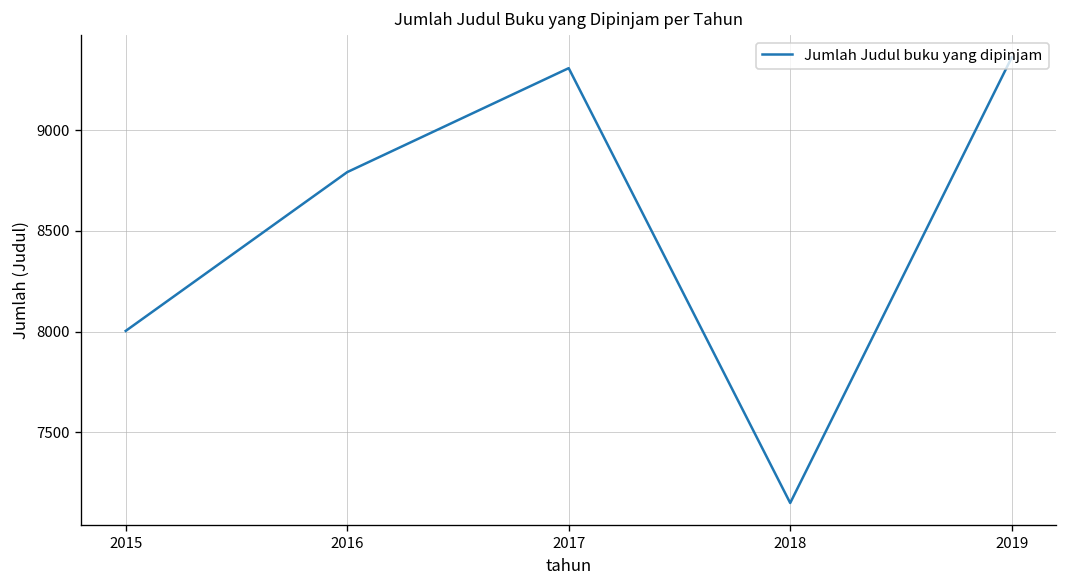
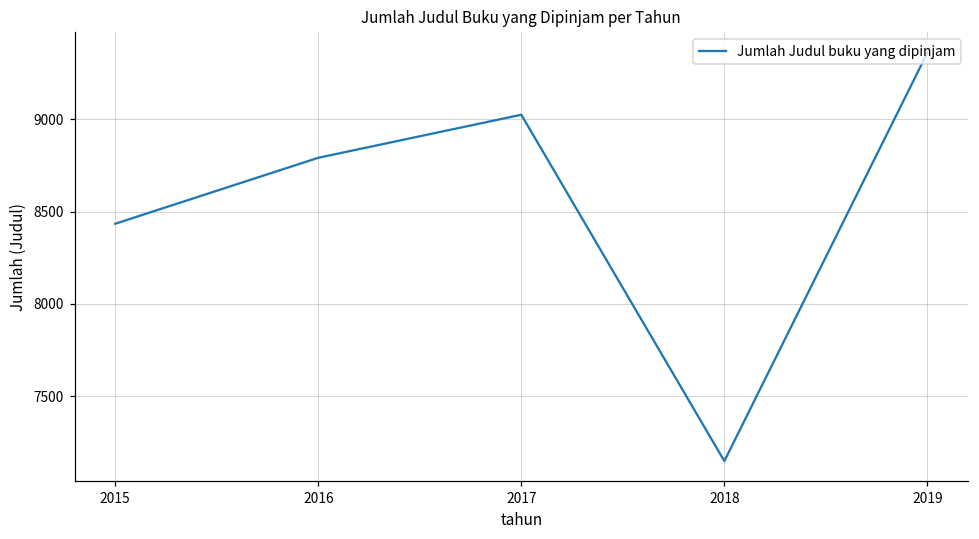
2015: 8000 -> 8430
2017: 9310 -> 9020
